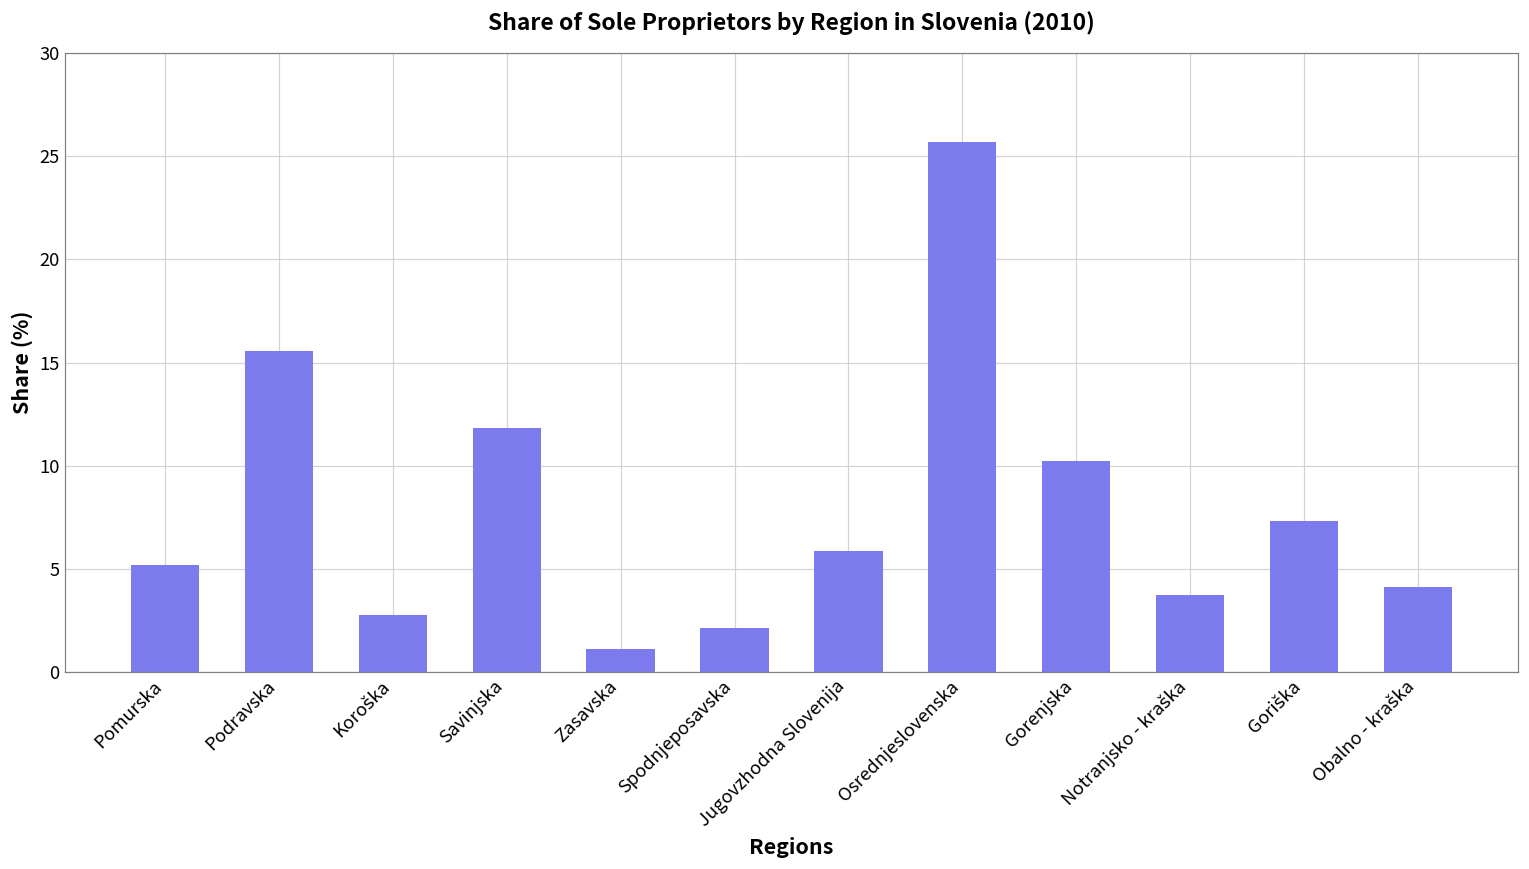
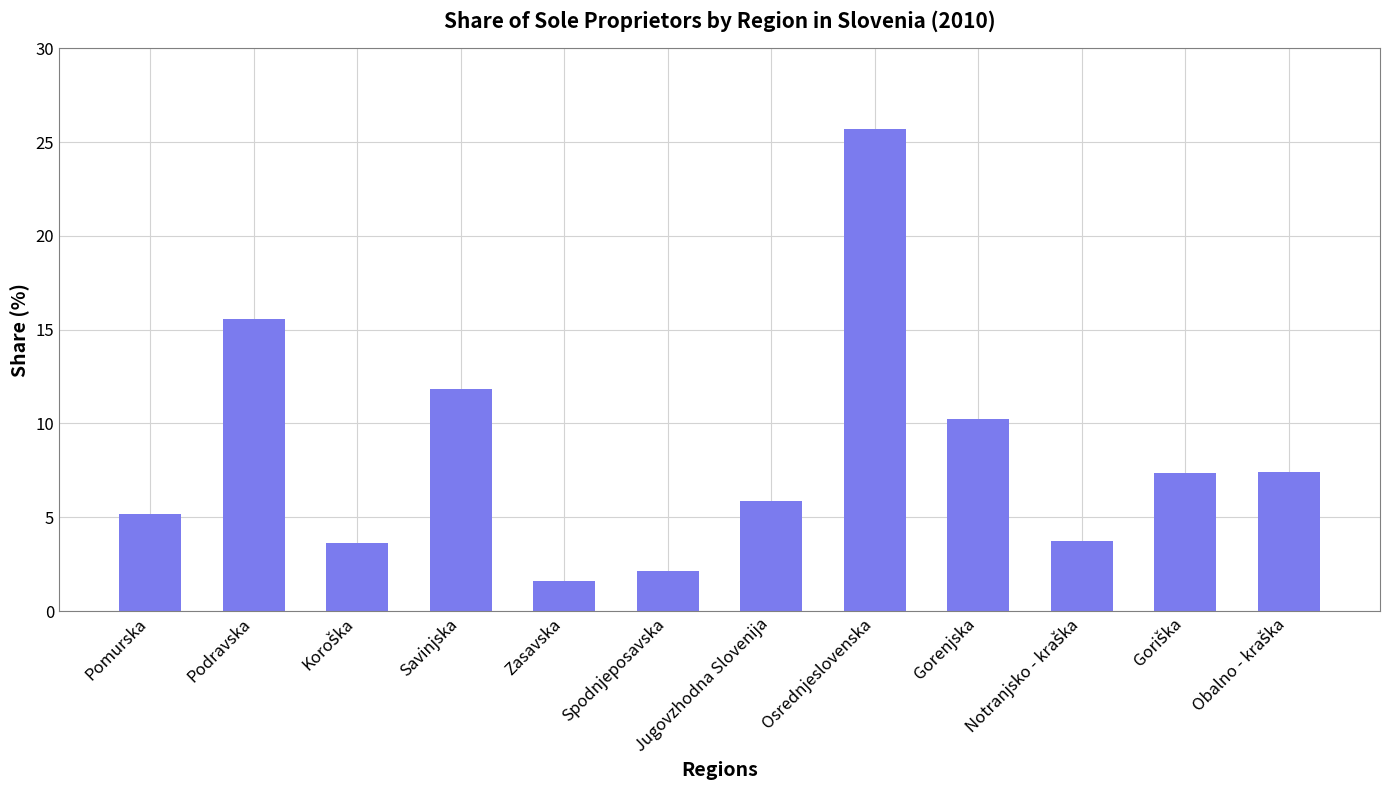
Koroška: 2.7 -> 3.6
Zasavska: 1.1 -> 1.6
Obalno - kraška: 4.1 -> 7.4
